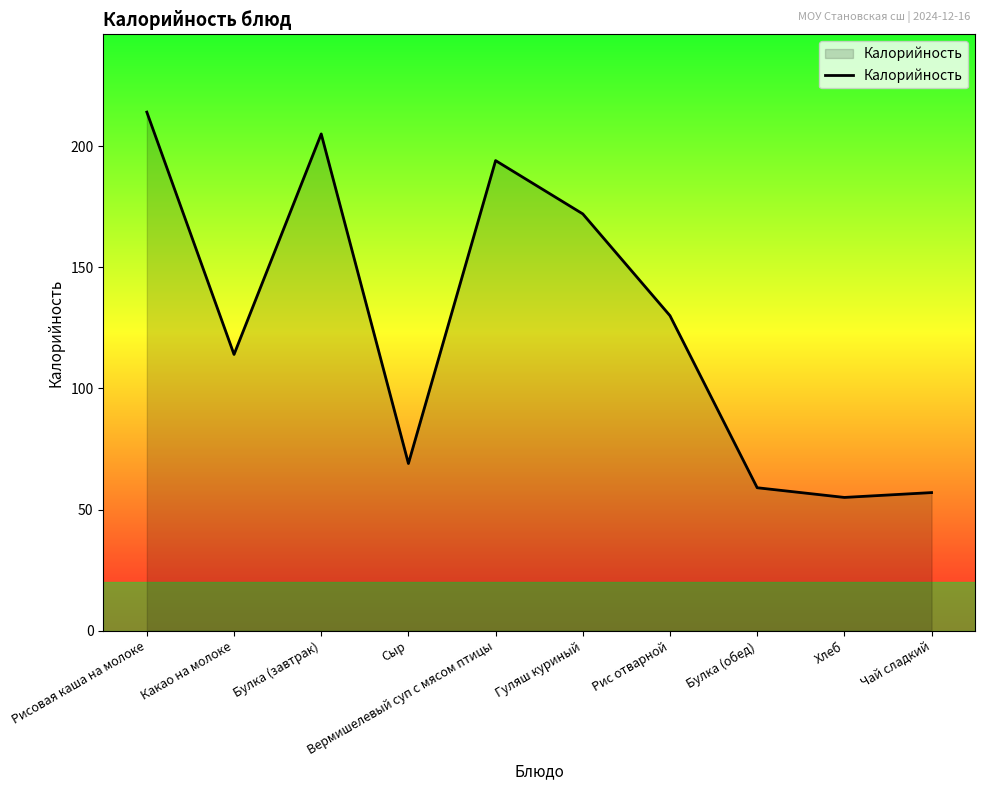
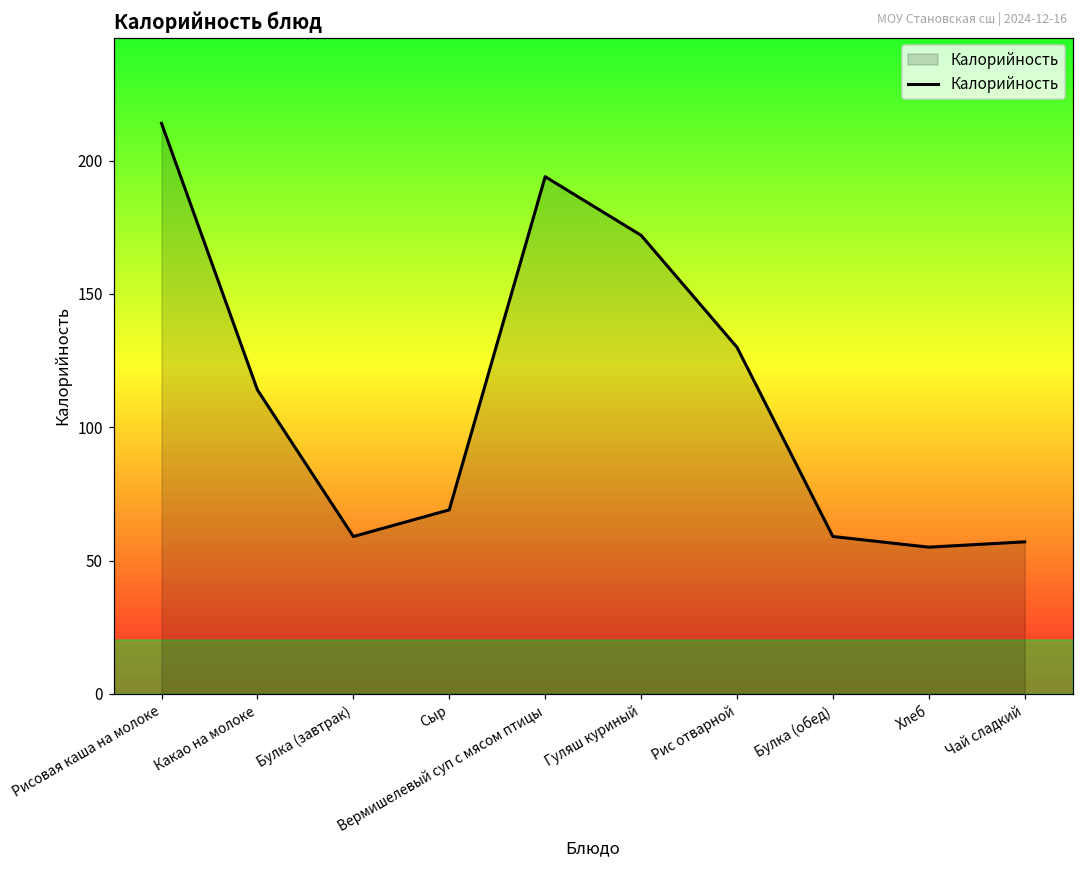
Булка (завтрак): 205 -> 59
